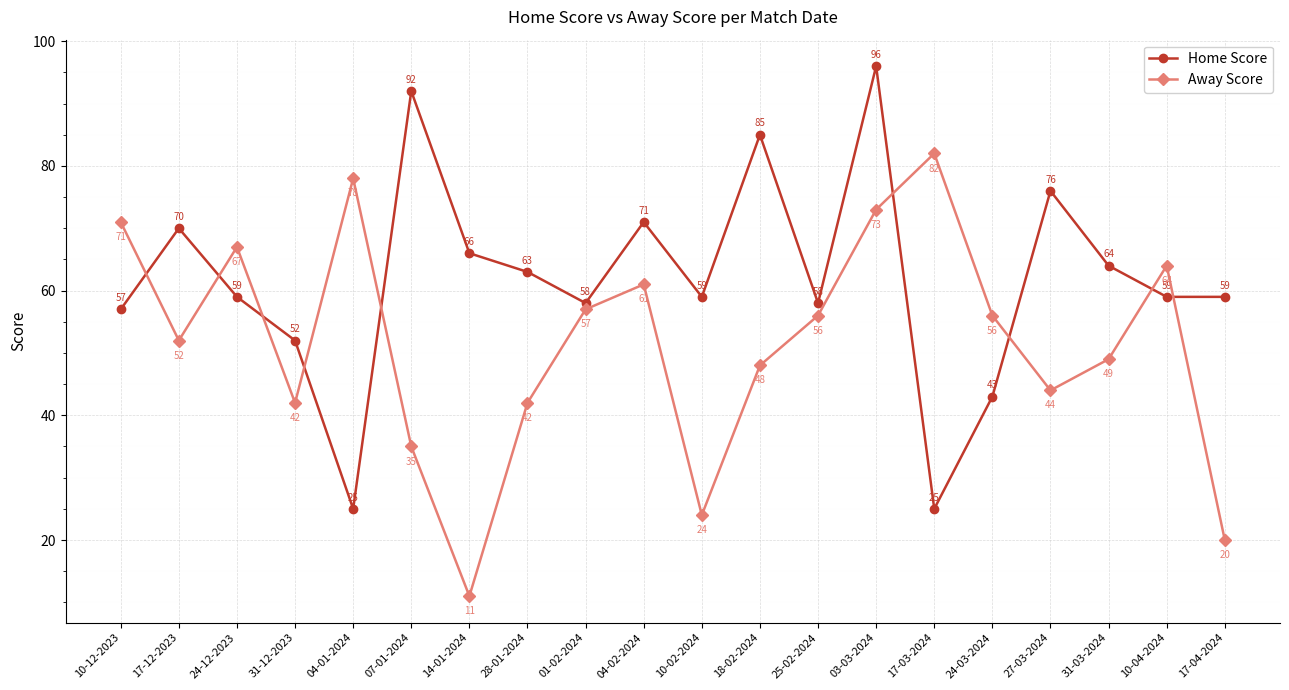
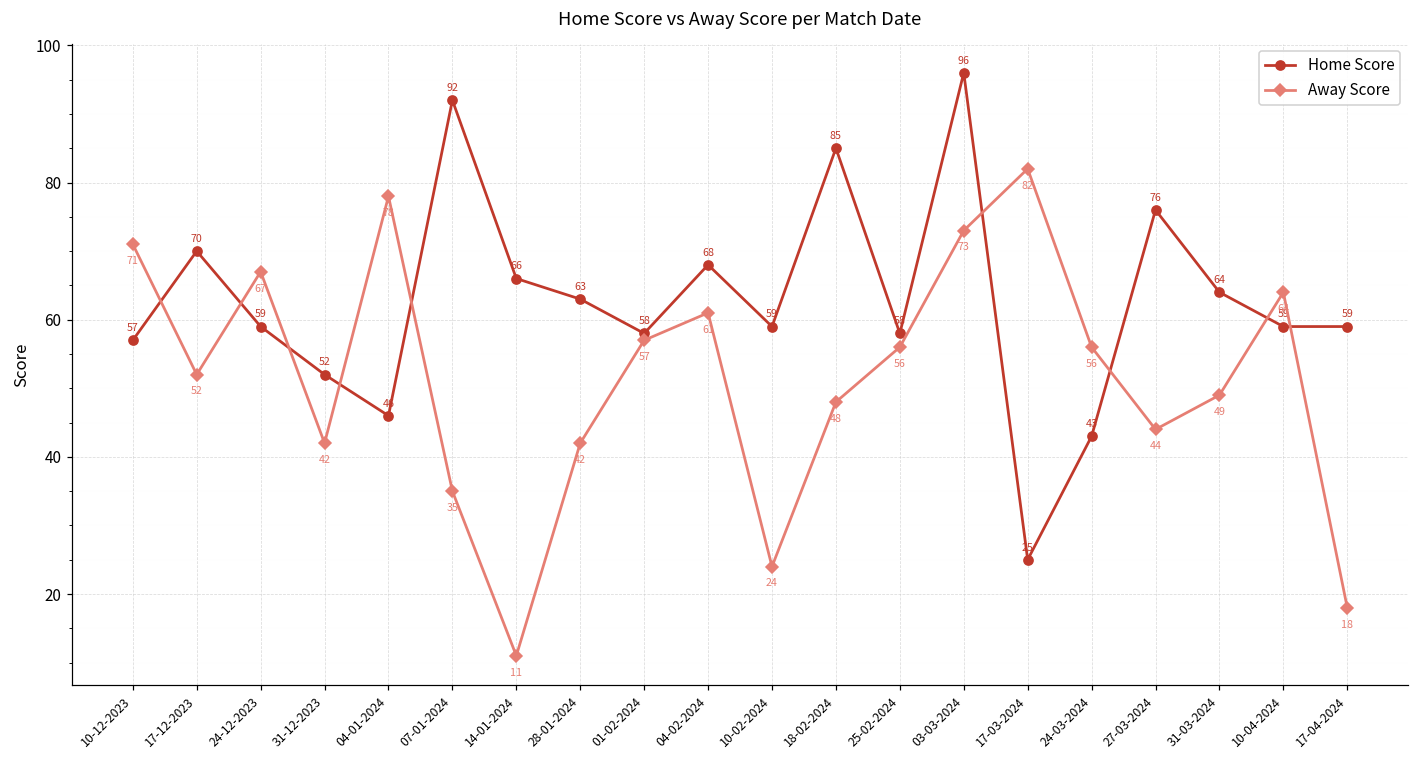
Home Score, 04-01-2024: 25 -> 46
Home Score, 04-02-2024: 71 -> 68
Away Score, 17-04-2024: 20 -> 18
